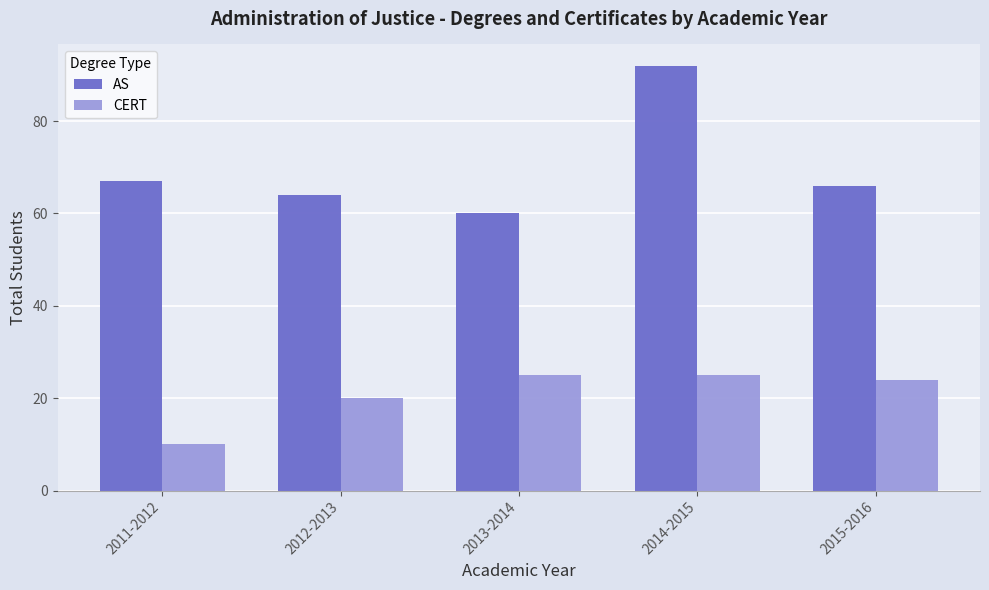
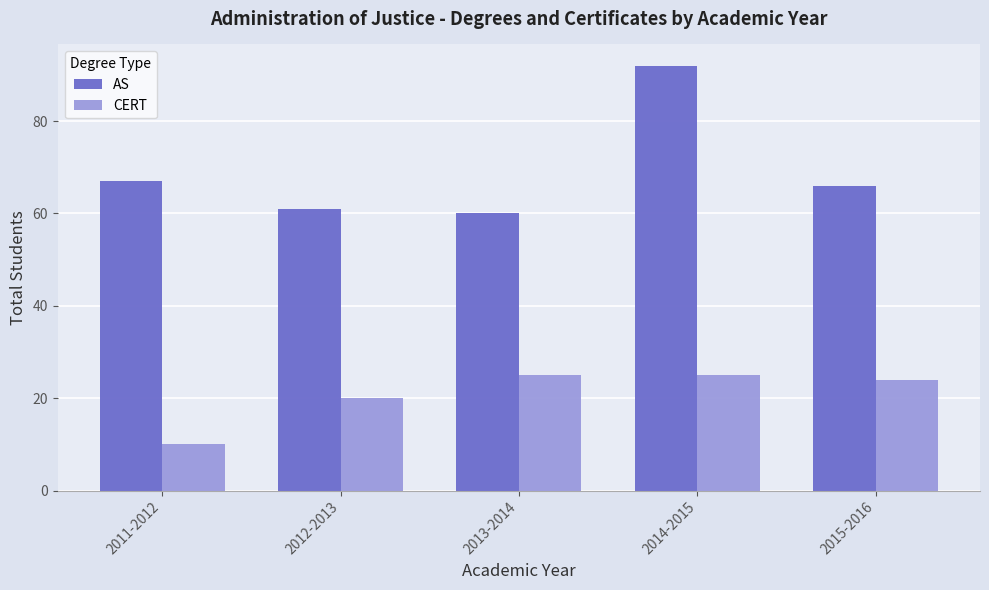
AS, 2012-2013: 64 -> 61
